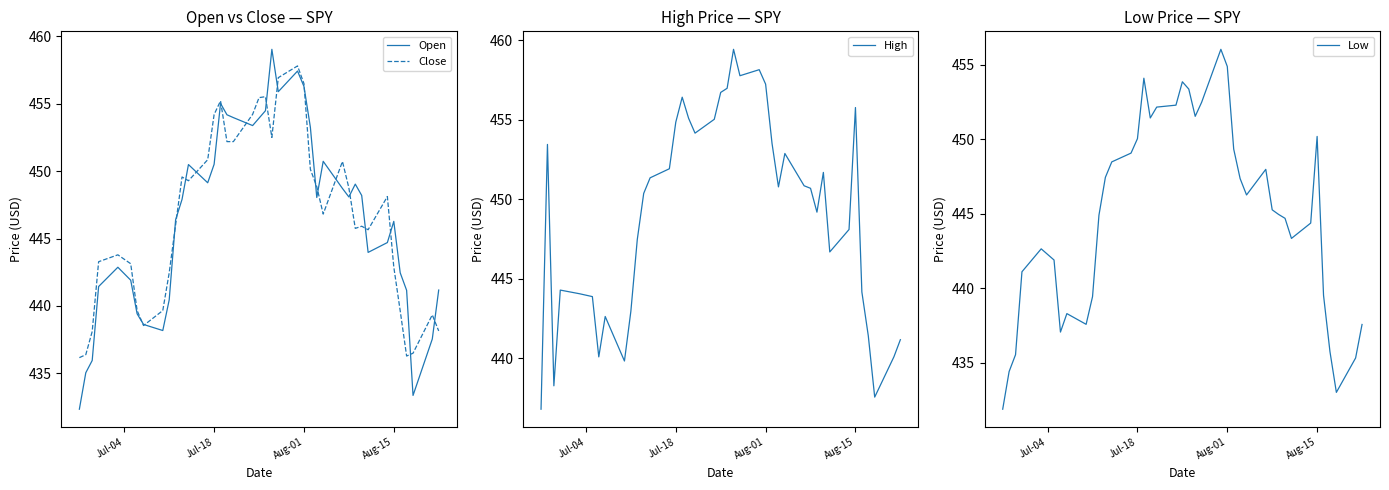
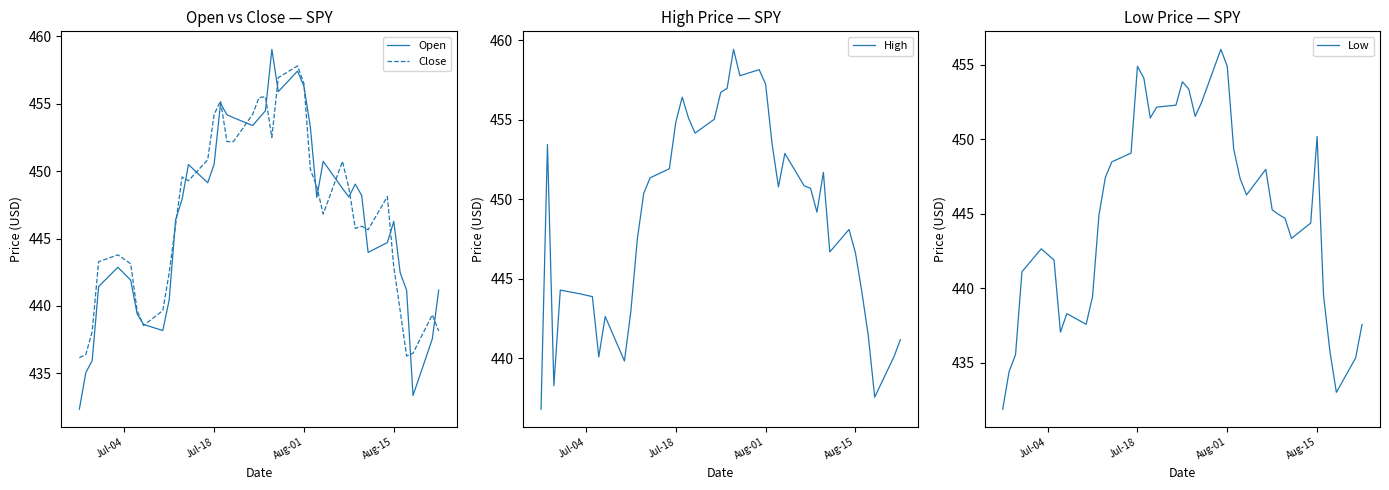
High Price — SPY, Aug-15: 455.8 -> 446.6
Low Price — SPY, Jul-18: 450.1 -> 454.9
